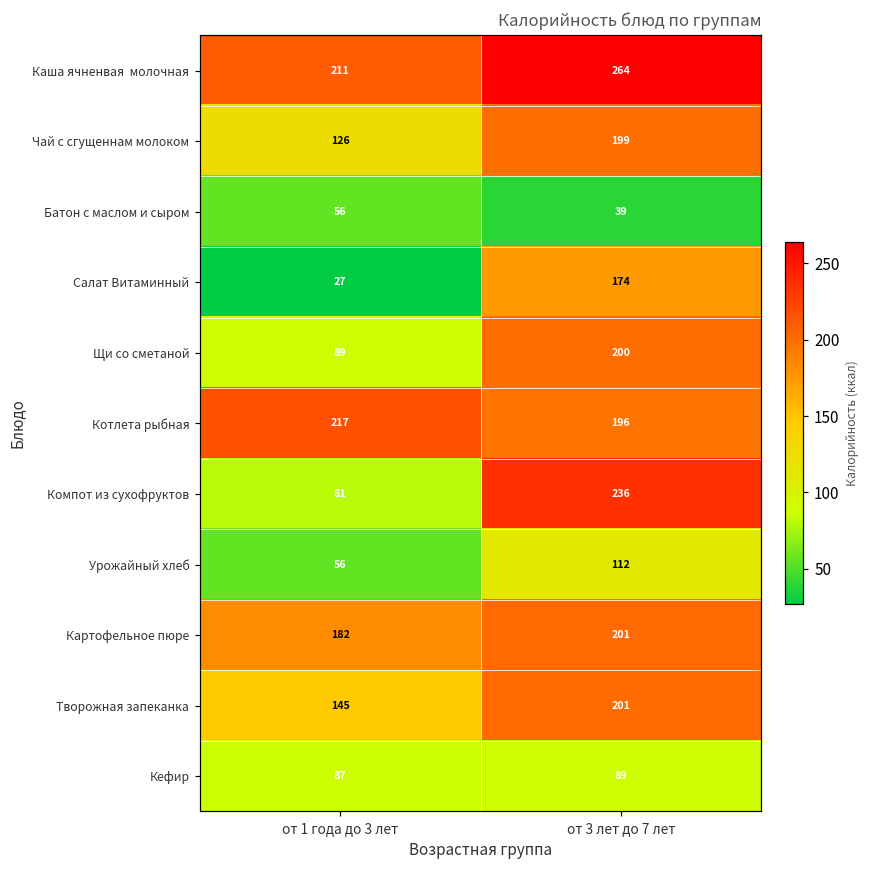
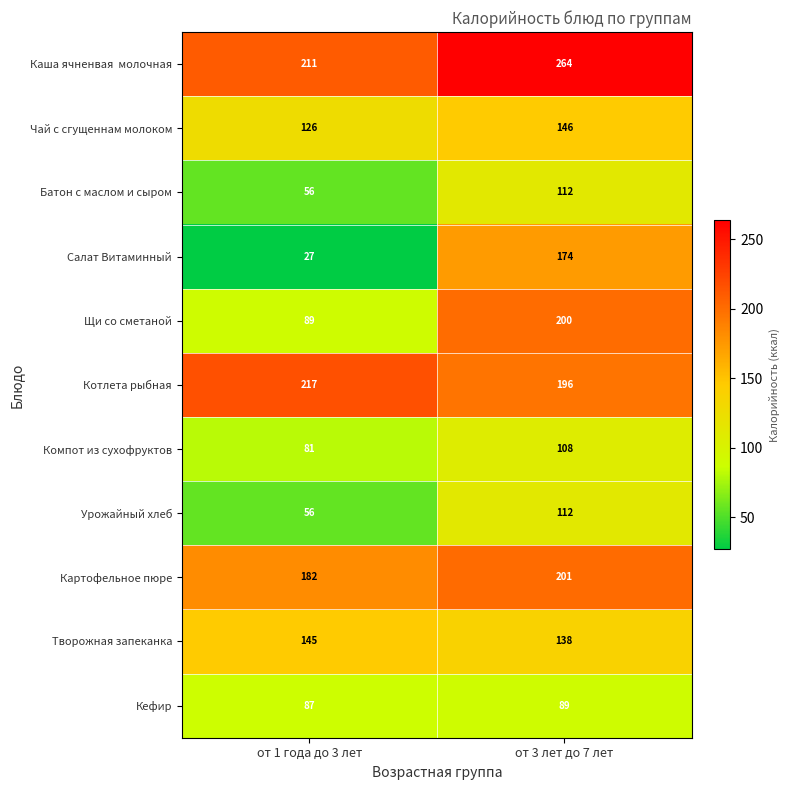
Чай с сгущеннам молоком, от 3 лет до 7 лет: 199 -> 146
Батон с маслом и сыром, от 3 лет до 7 лет: 39 -> 112
Компот из сухофруктов, от 3 лет до 7 лет: 236 -> 108
Творожная запеканка, от 3 лет до 7 лет: 201 -> 138
